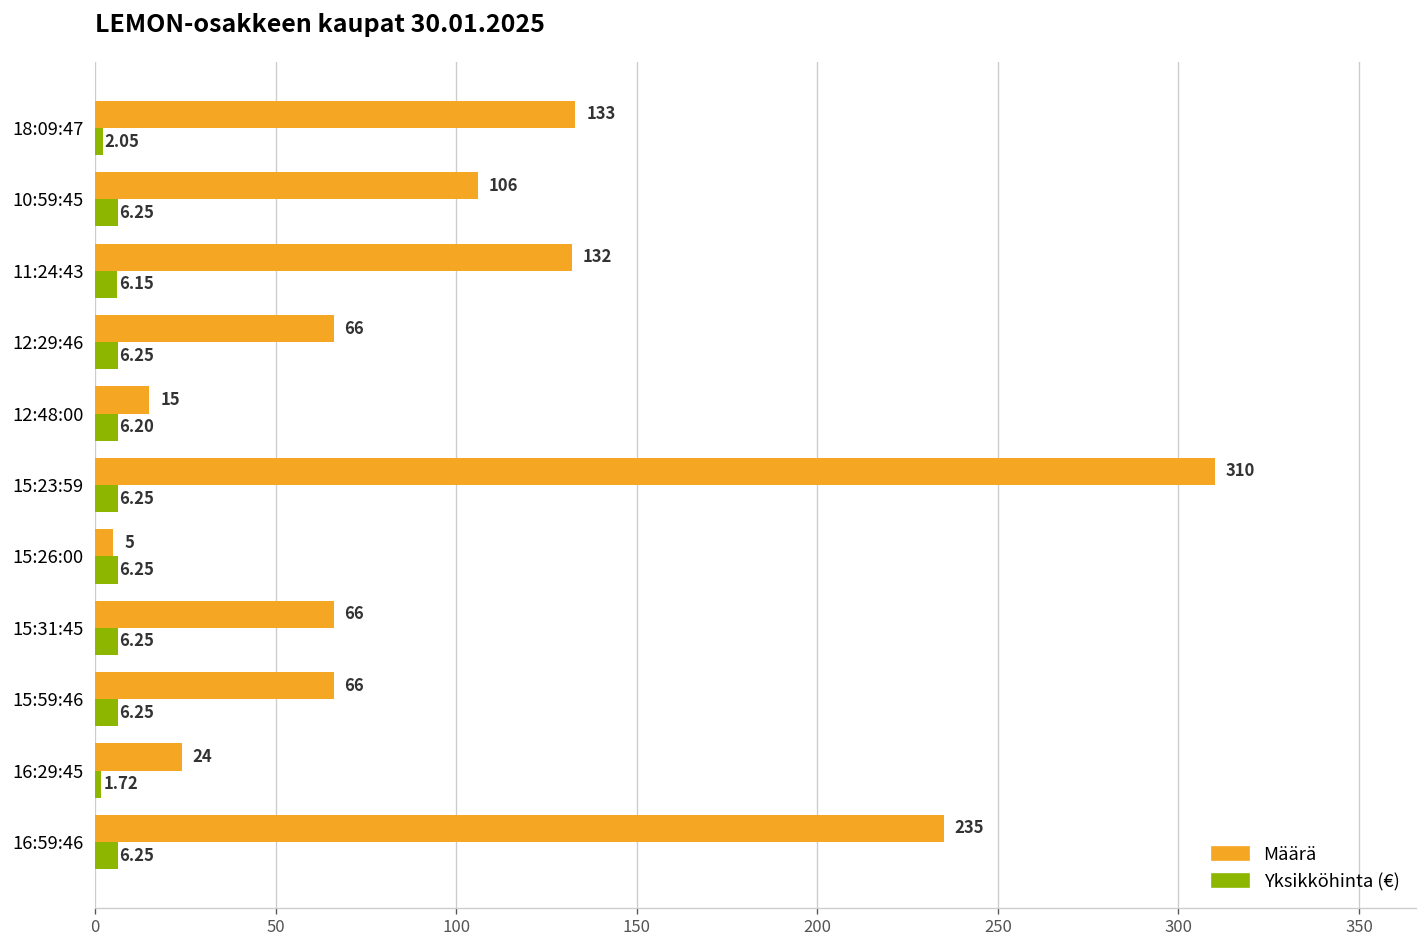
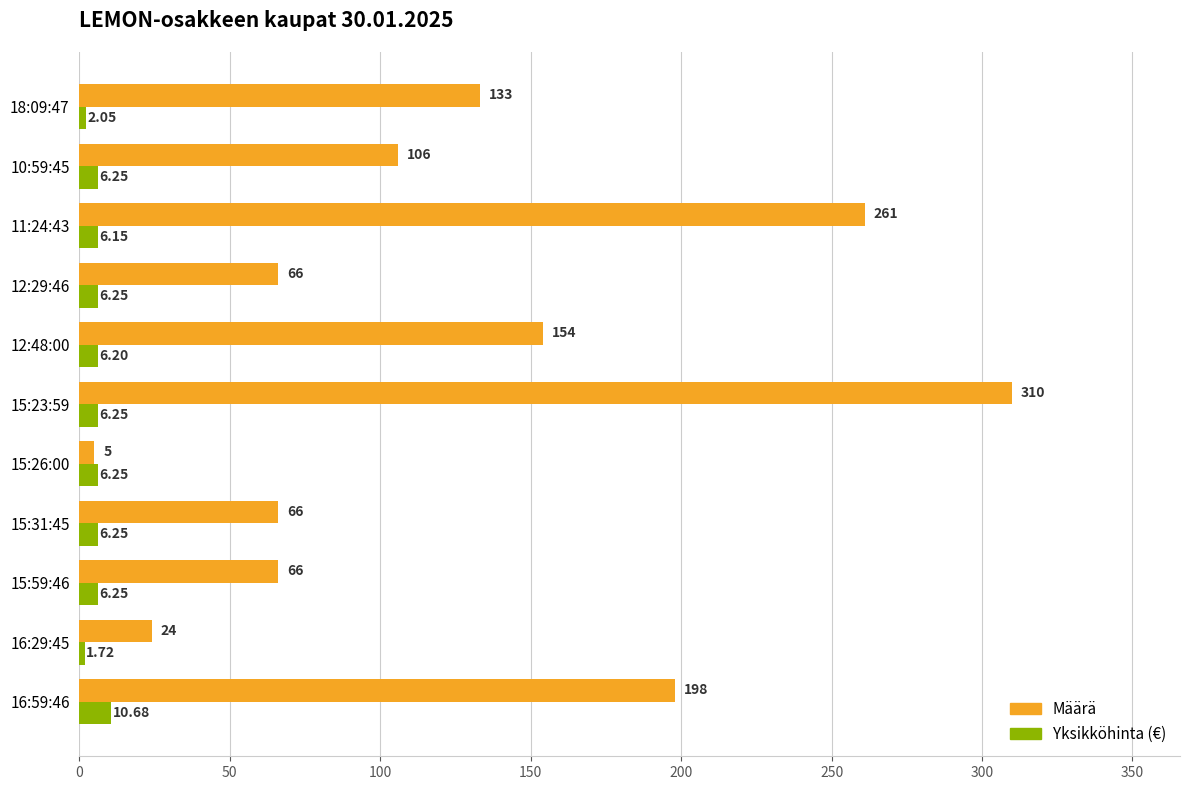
Määrä, 11:24:43: 132 -> 261
Määrä, 12:48:00: 15 -> 154
Määrä, 16:59:46: 235 -> 198
Yksikköhinta (€), 16:59:46: 6.25 -> 10.68
